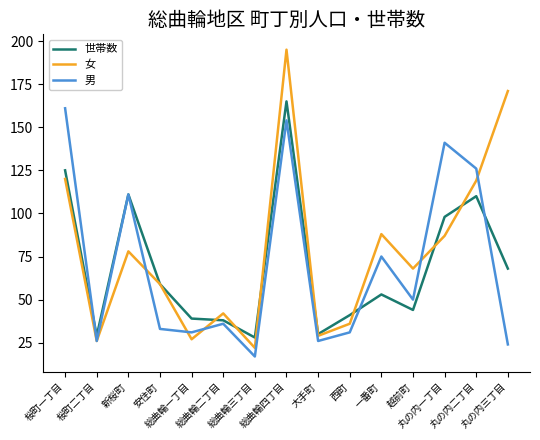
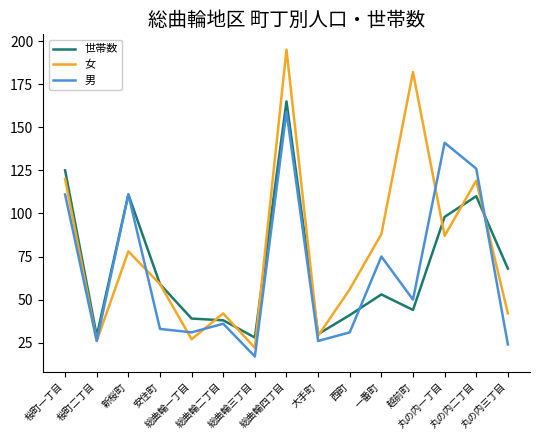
男, 桜町一丁目: 161 -> 111
男, 総曲輪四丁目: 154 -> 159
女, 西町: 36 -> 56
女, 越前町: 68 -> 182
女, 丸の内三丁目: 171 -> 42
